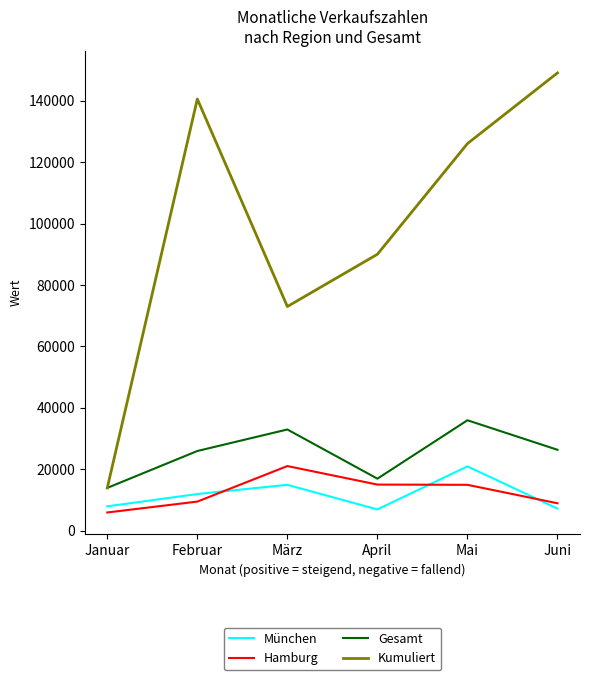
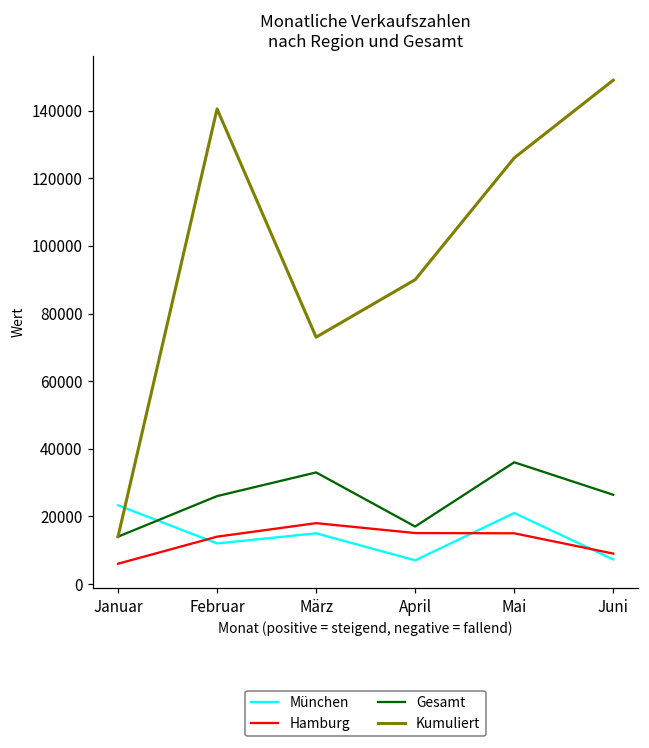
München, Januar: 8000 -> 23000
Hamburg, Februar: 10000 -> 14000
Hamburg, März: 21000 -> 18000
